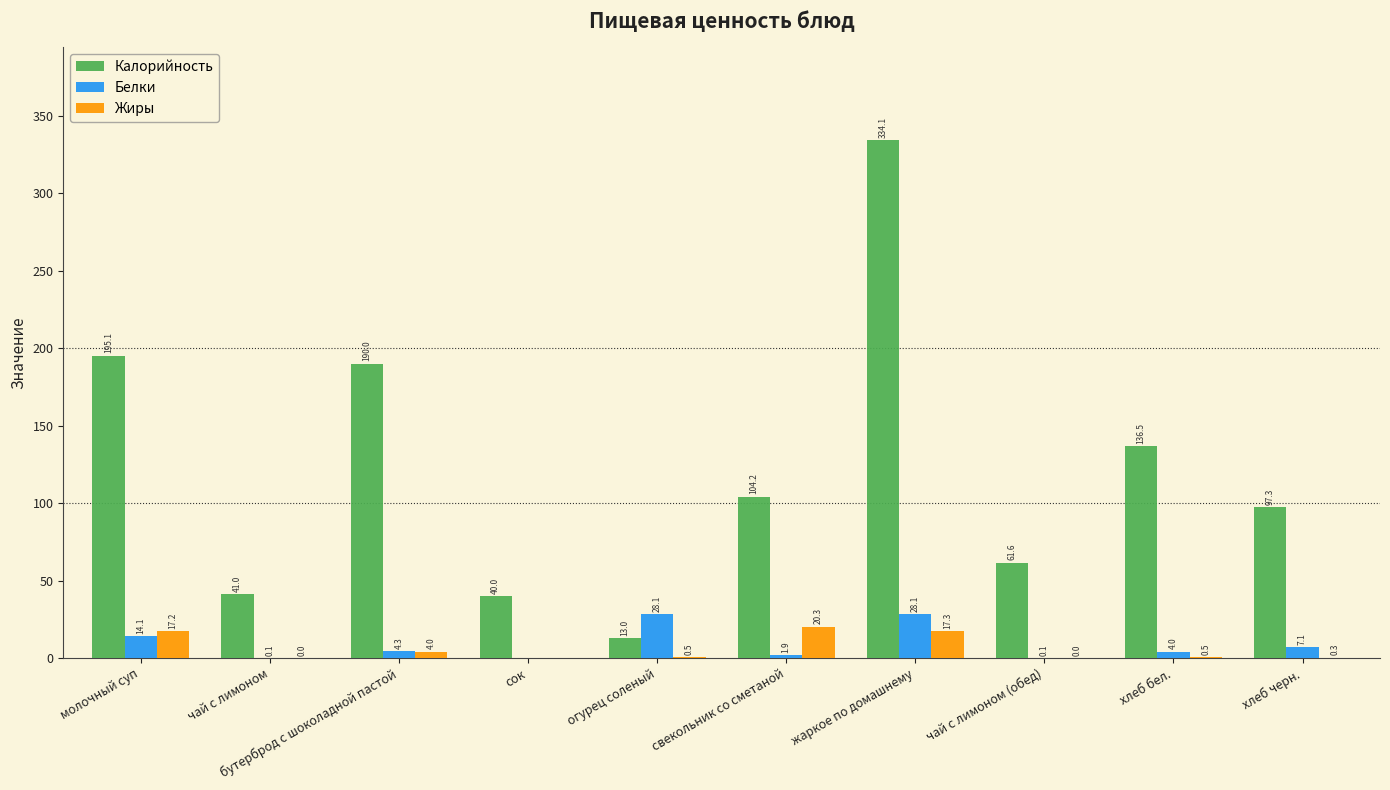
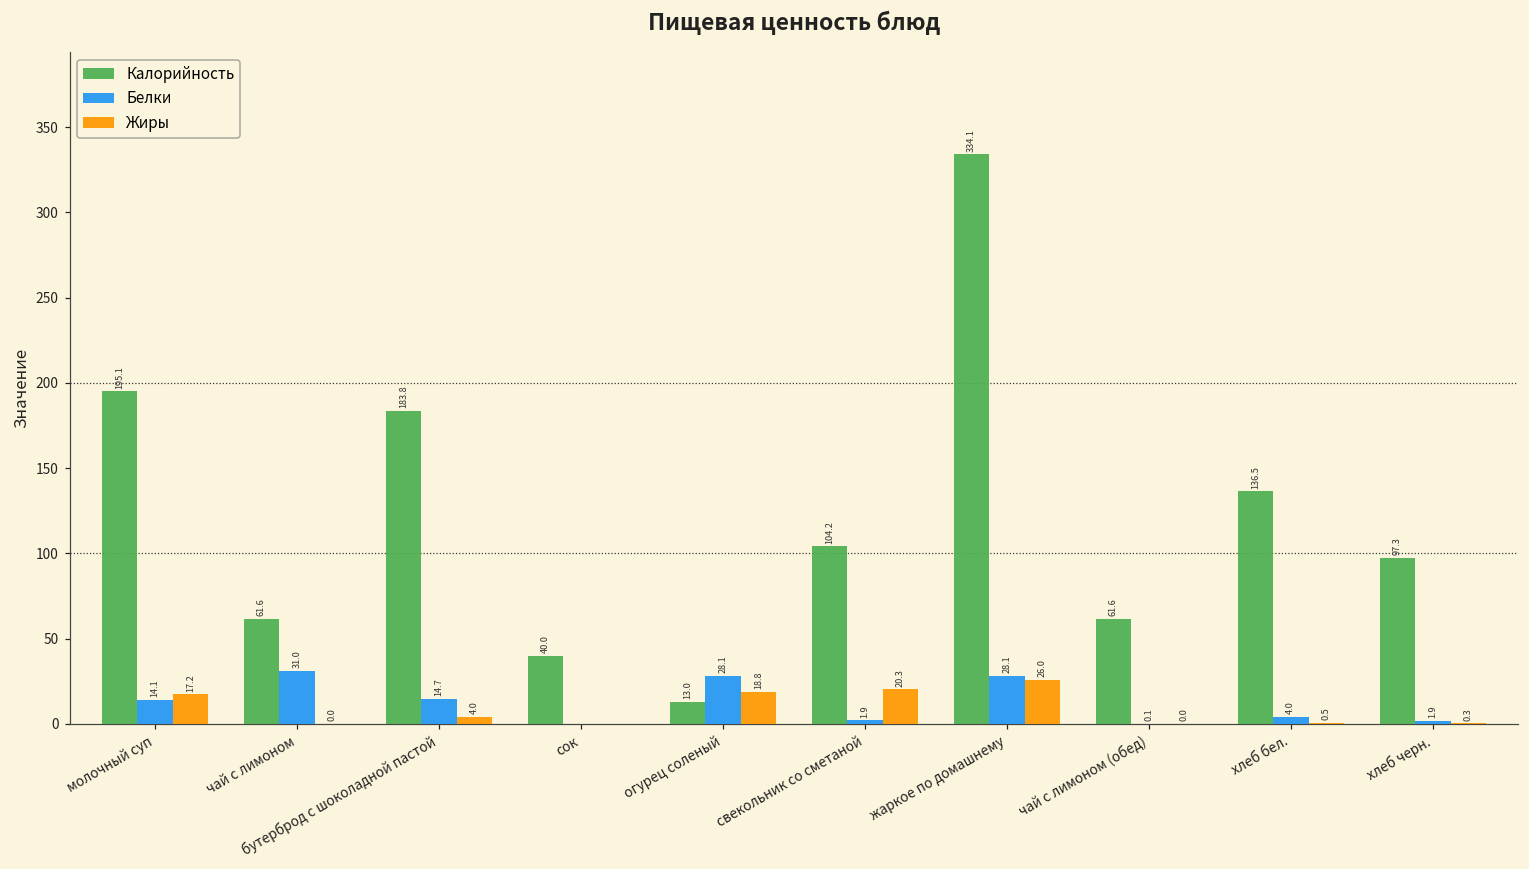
Калорийность, чай с лимоном: 41.0 -> 61.6
Белки, чай с лимоном: 0.1 -> 31.0
Калорийность, бутерброд с шоколадной пастой: 190.0 -> 183.8
Белки, бутерброд с шоколадной пастой: 4.3 -> 14.7
Жиры, огурец соленый: 0.5 -> 18.8
Жиры, жаркое по домашнему: 17.3 -> 26.0
Белки, хлеб черн.: 7.1 -> 1.9
